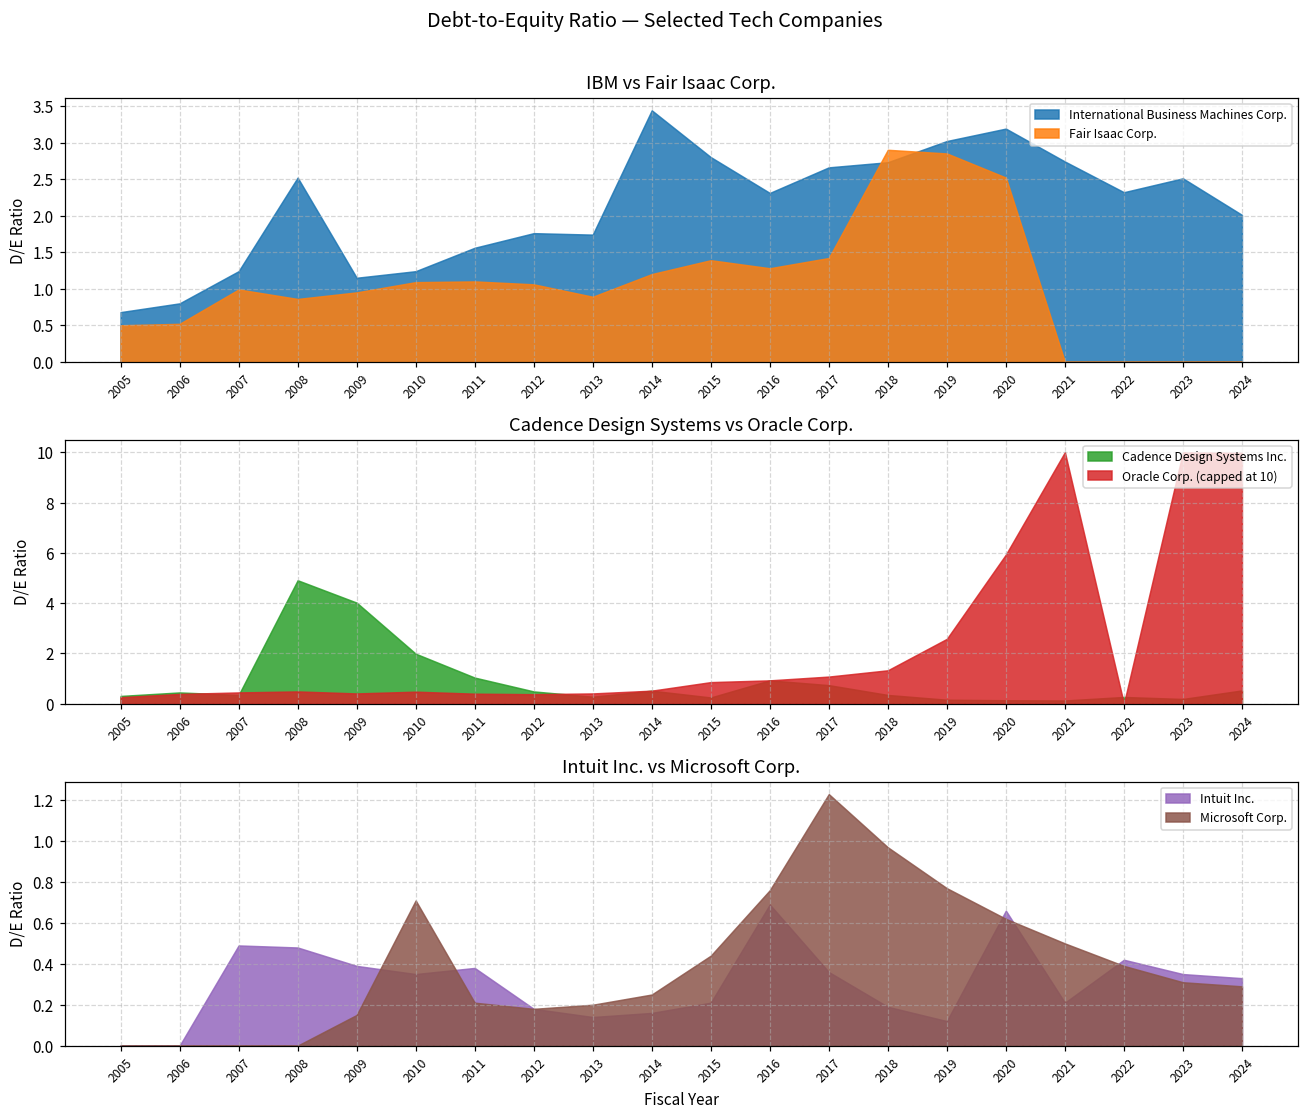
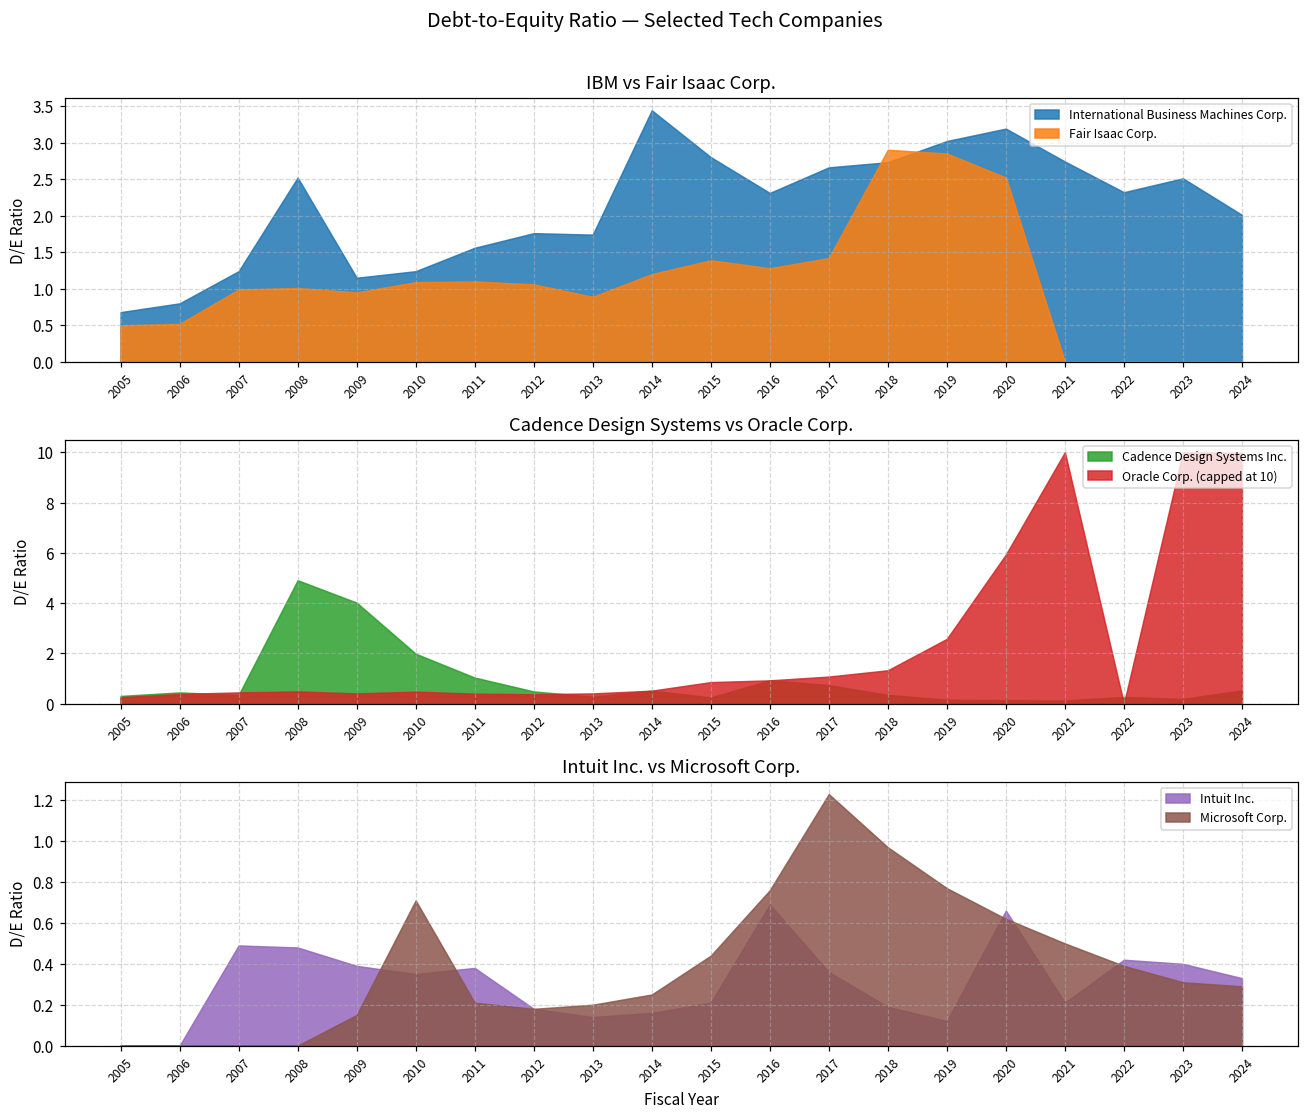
IBM vs Fair Isaac Corp., Fair Isaac Corp., 2008: 0.9 -> 1.0
Intuit Inc. vs Microsoft Corp., Intuit Inc., 2023: 0.35 -> 0.40
